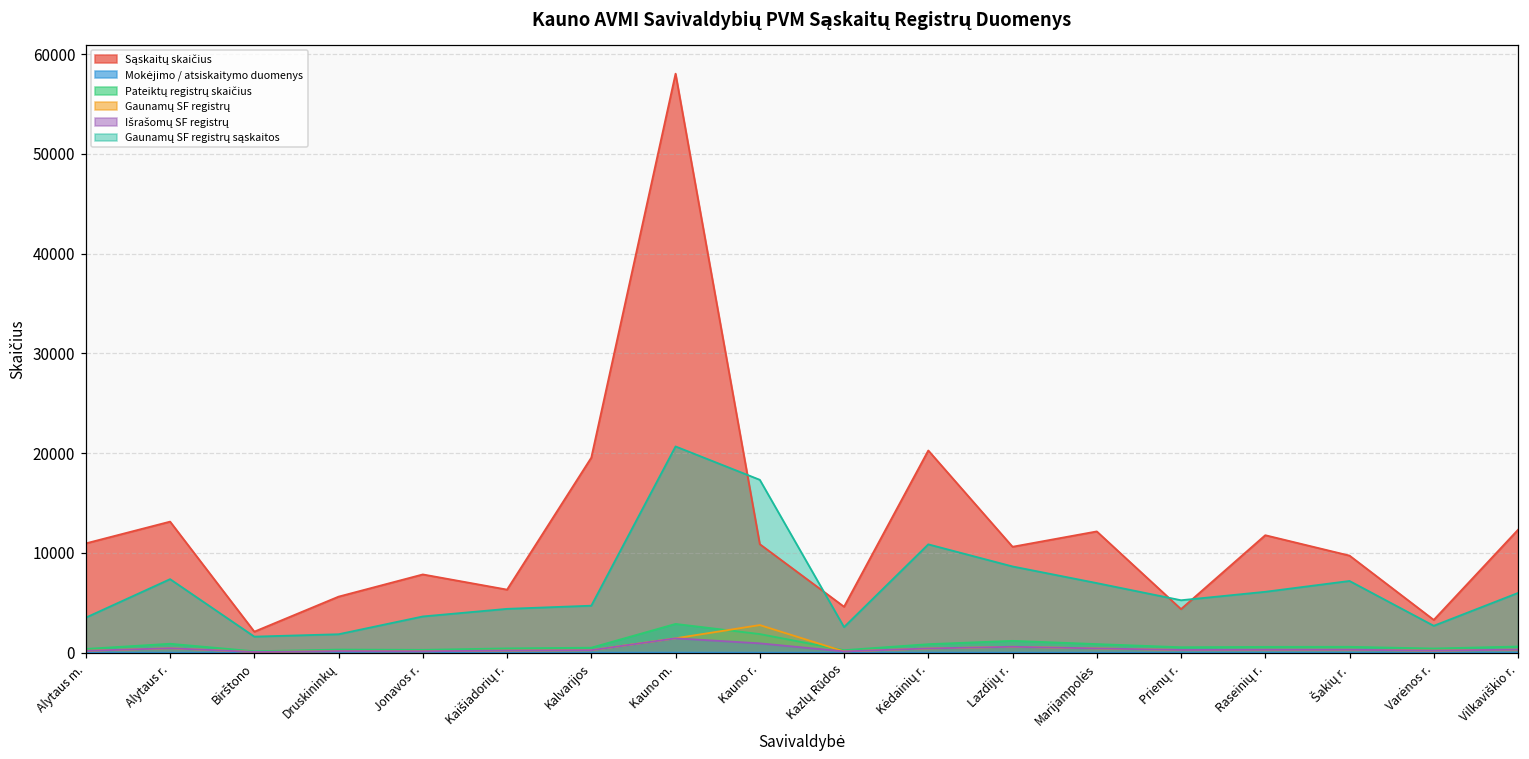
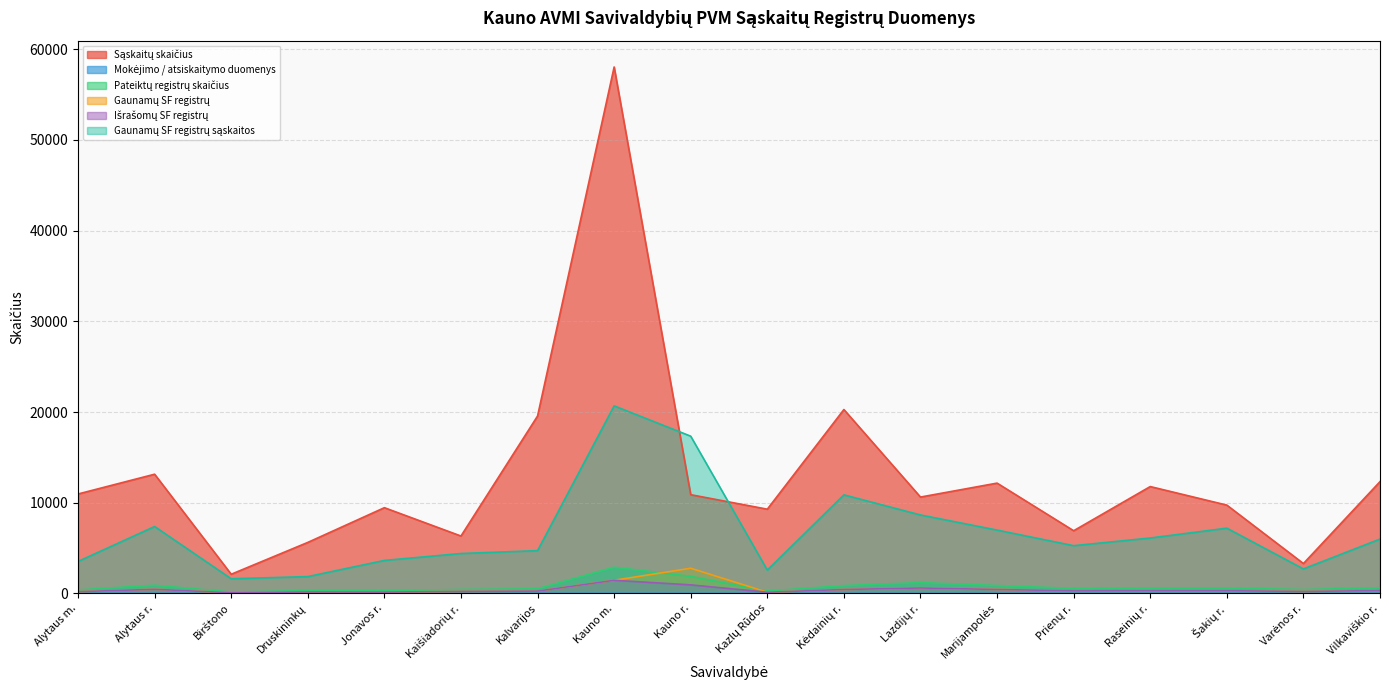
Sąskaitų skaičius, Jonavos r.: 8000 -> 9000
Sąskaitų skaičius, Kazlų Rūdos: 5000 -> 9000
Sąskaitų skaičius, Prienų r.: 4000 -> 7000
